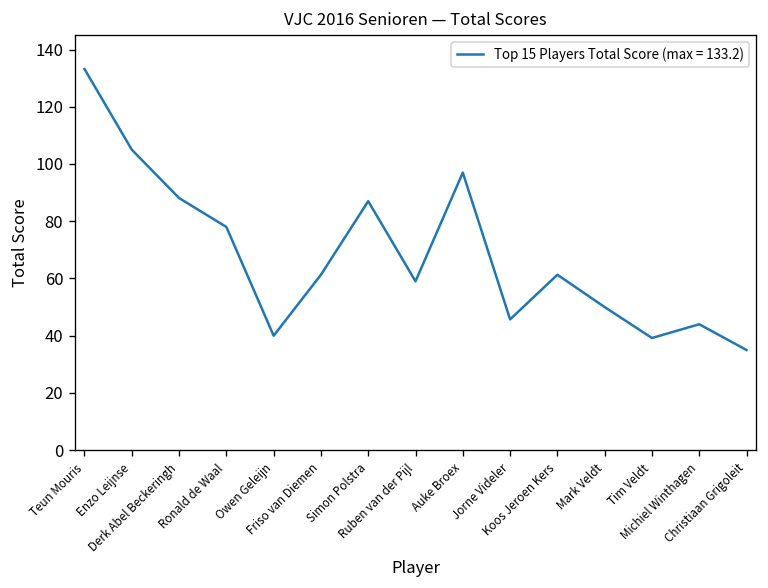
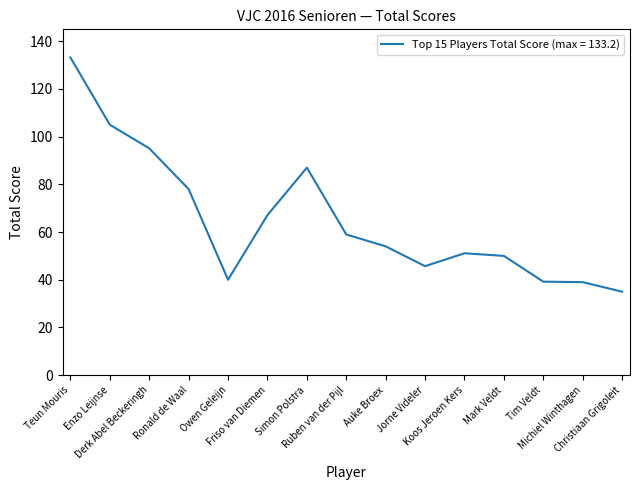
Derk Abel Beckeringh: 88 -> 95
Friso van Diemen: 61 -> 67
Auke Broex: 97 -> 54
Koos Jeroen Kers: 61 -> 51
Michiel Winthagen: 44 -> 39
